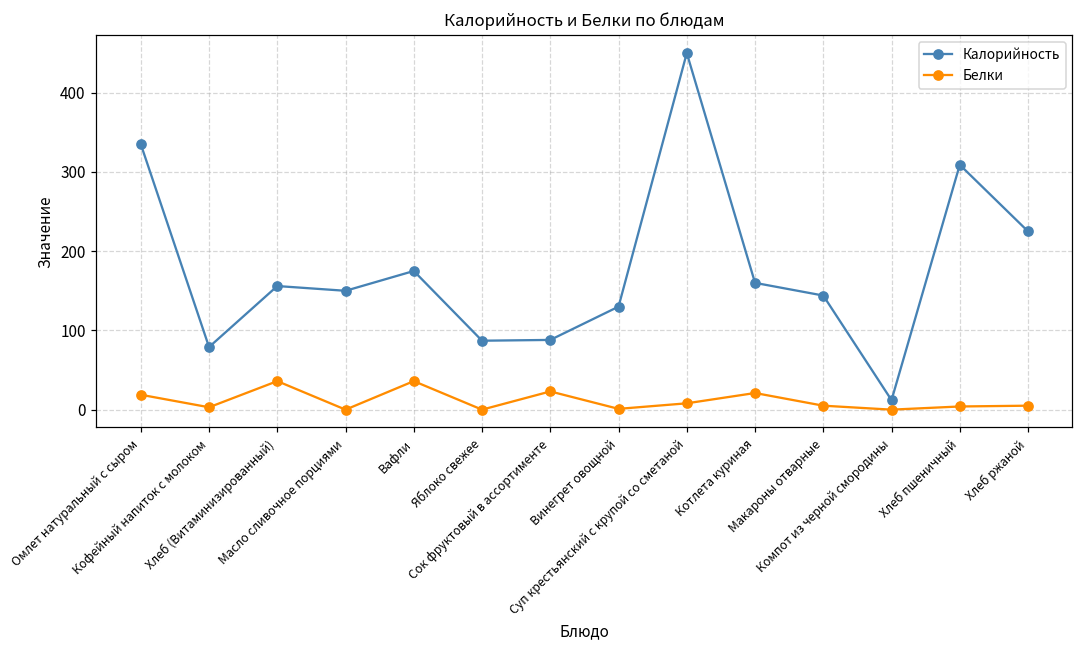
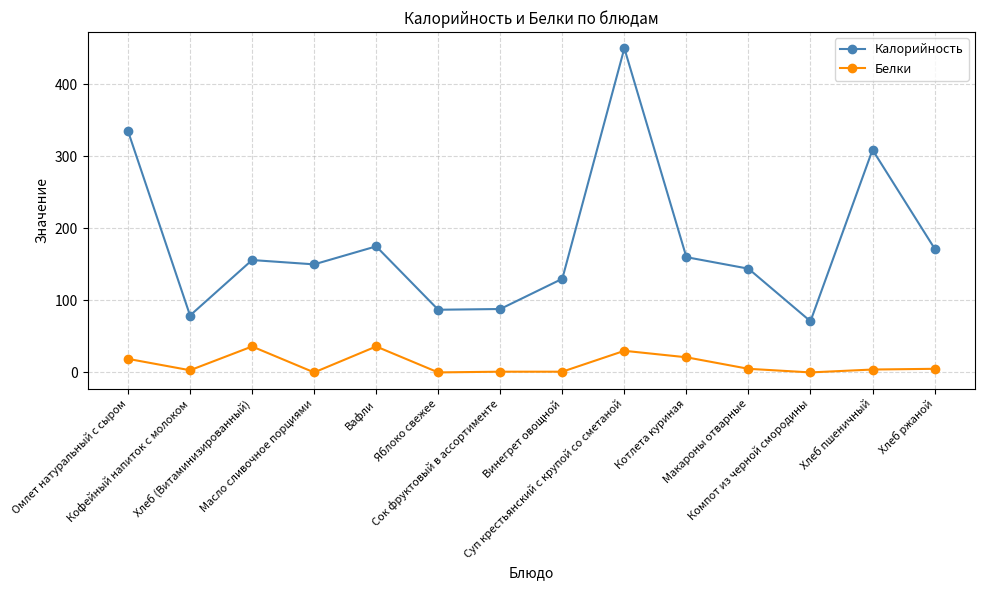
Белки, Сок фруктовый в ассортименте: 20 -> 0
Белки, Суп крестьянский с крупой со сметаной: 10 -> 30
Калорийность, Компот из черной смородины: 10 -> 70
Калорийность, Хлеб ржаной: 230 -> 170
